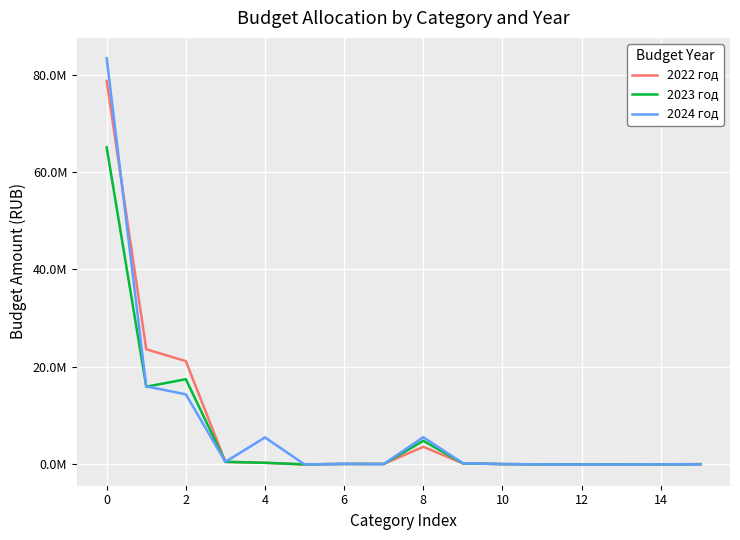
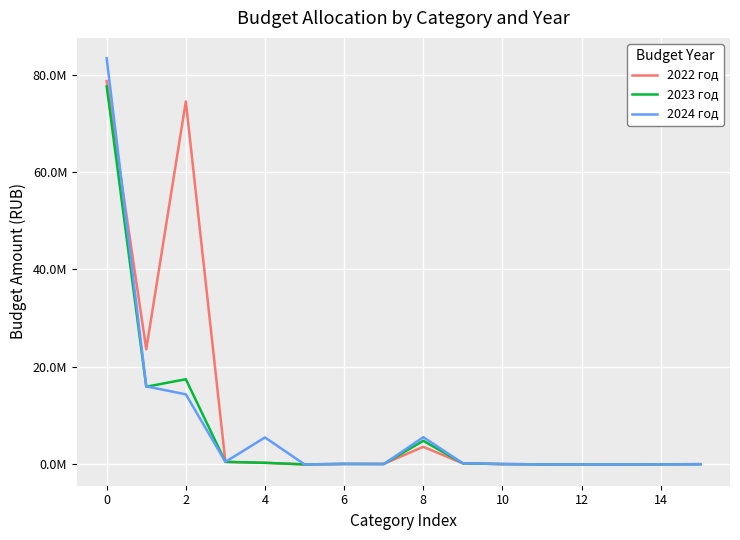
2023 год, 0: 65000000 -> 78000000
2022 год, 2: 21000000 -> 74000000
